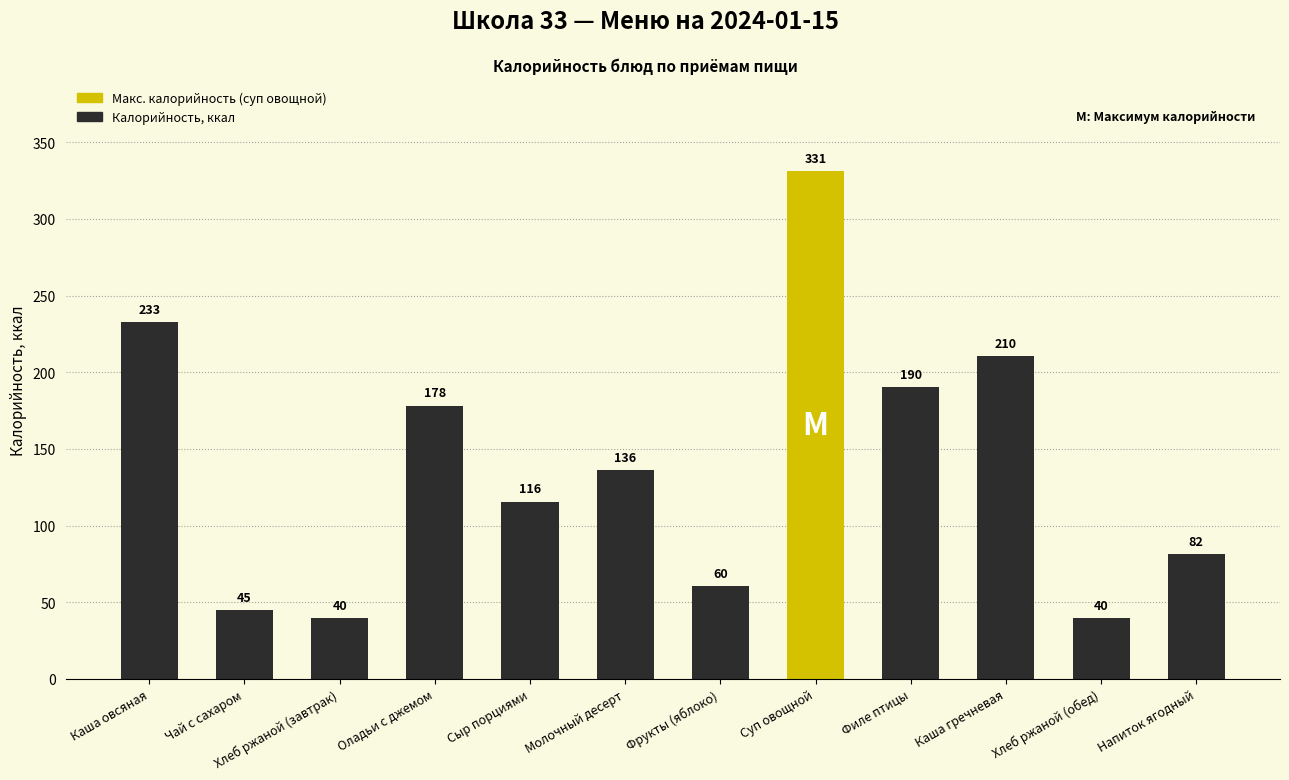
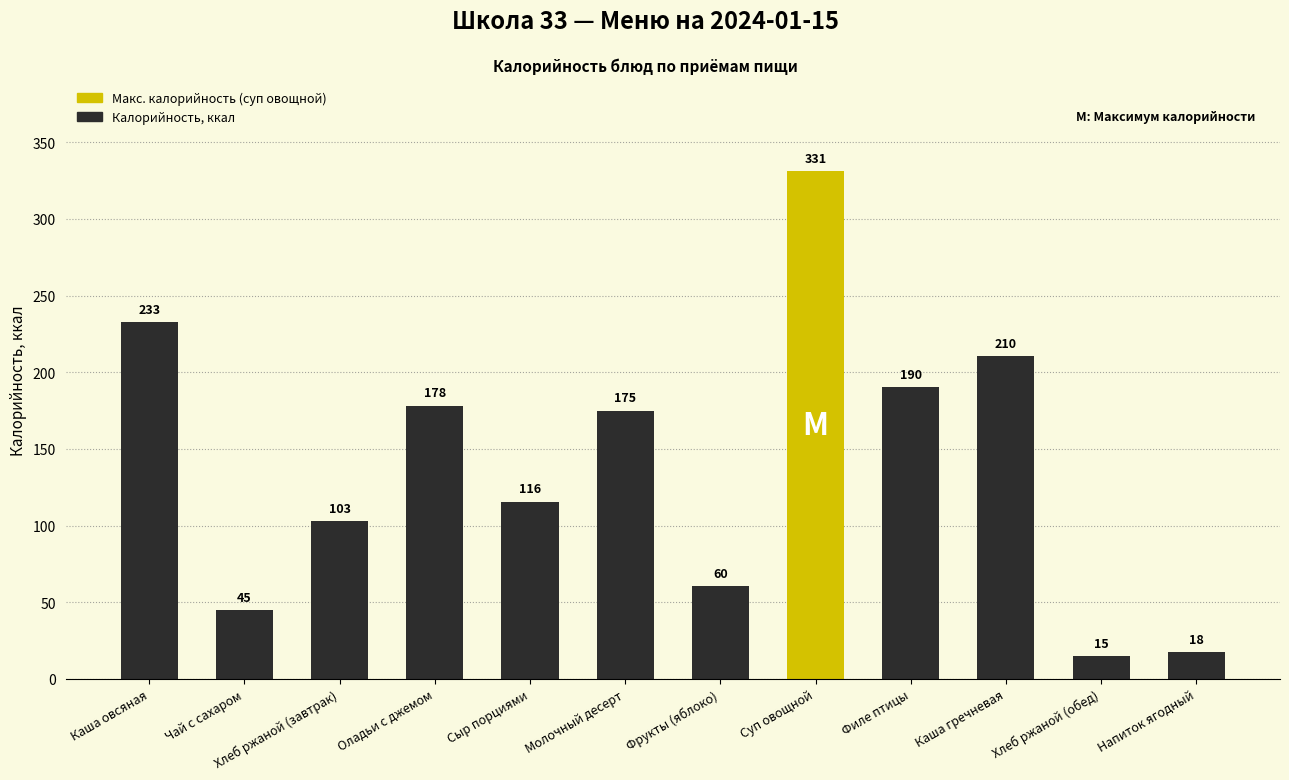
Хлеб ржаной (завтрак): 40 -> 103
Молочный десерт: 136 -> 175
Хлеб ржаной (обед): 40 -> 15
Напиток ягодный: 82 -> 18
